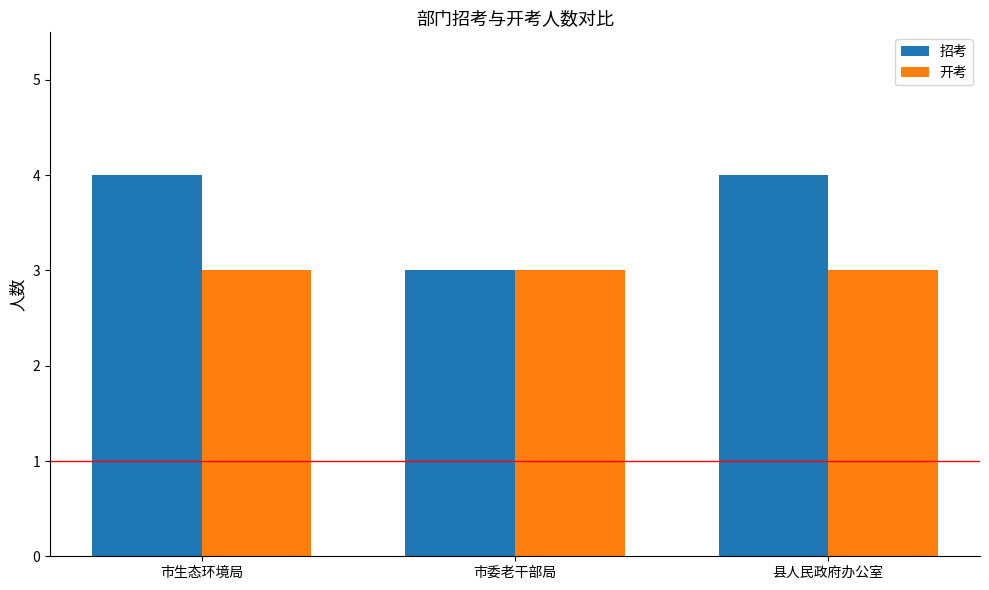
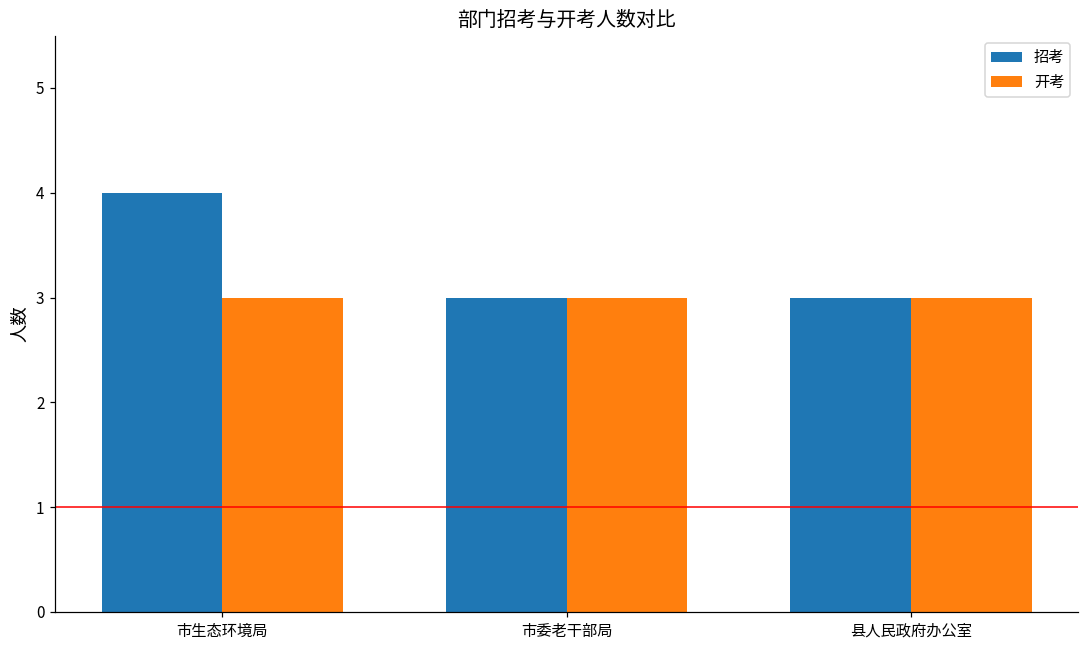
招考, 县人民政府办公室: 4 -> 3
